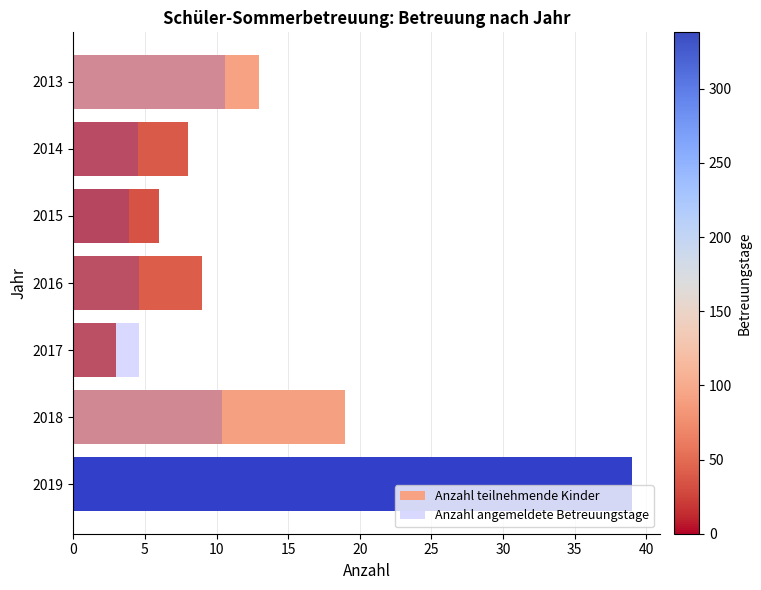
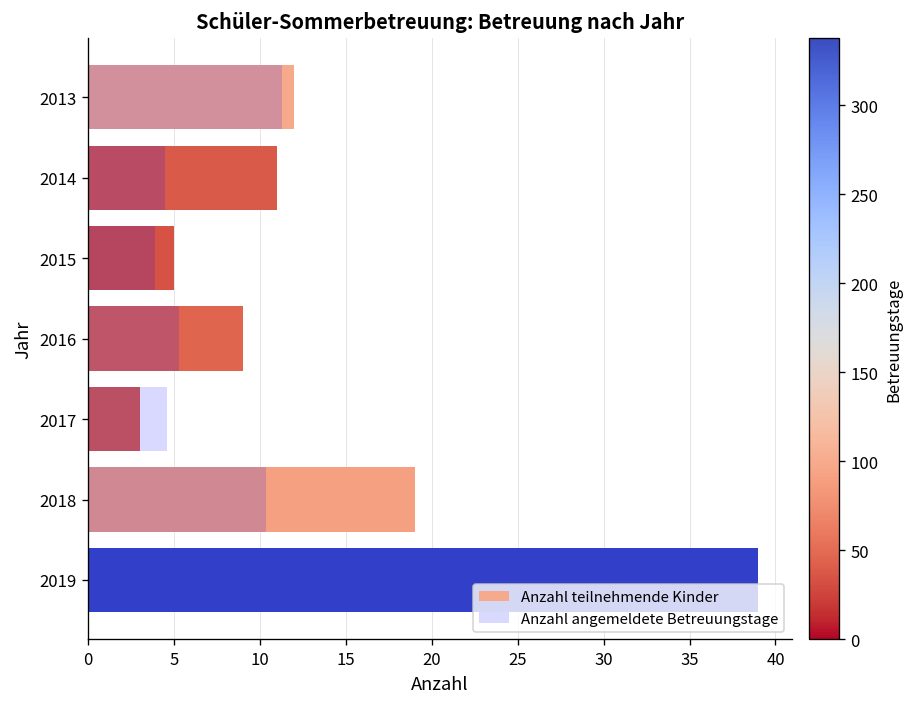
Anzahl teilnehmende Kinder, 2013: 13 -> 12
Anzahl angemeldete Betreuungstage, 2013: 10.6 -> 11.3
Anzahl teilnehmende Kinder, 2014: 8 -> 11
Anzahl teilnehmende Kinder, 2015: 6 -> 5
Anzahl angemeldete Betreuungstage, 2016: 4.6 -> 5.3
